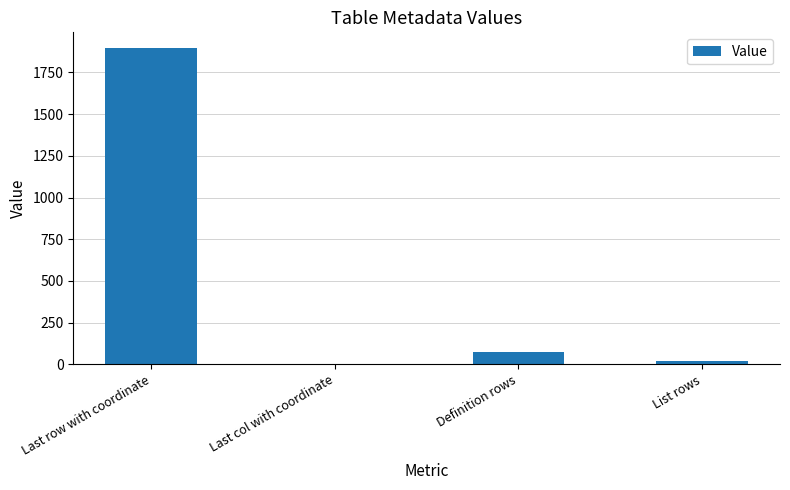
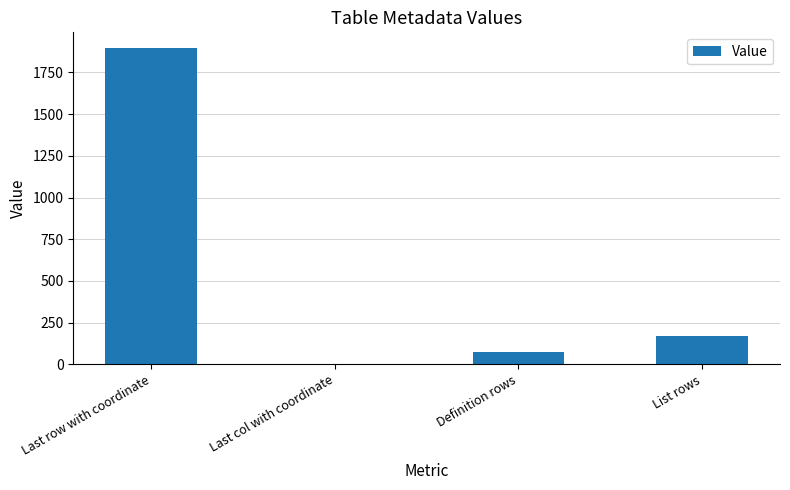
List rows: 20 -> 170
